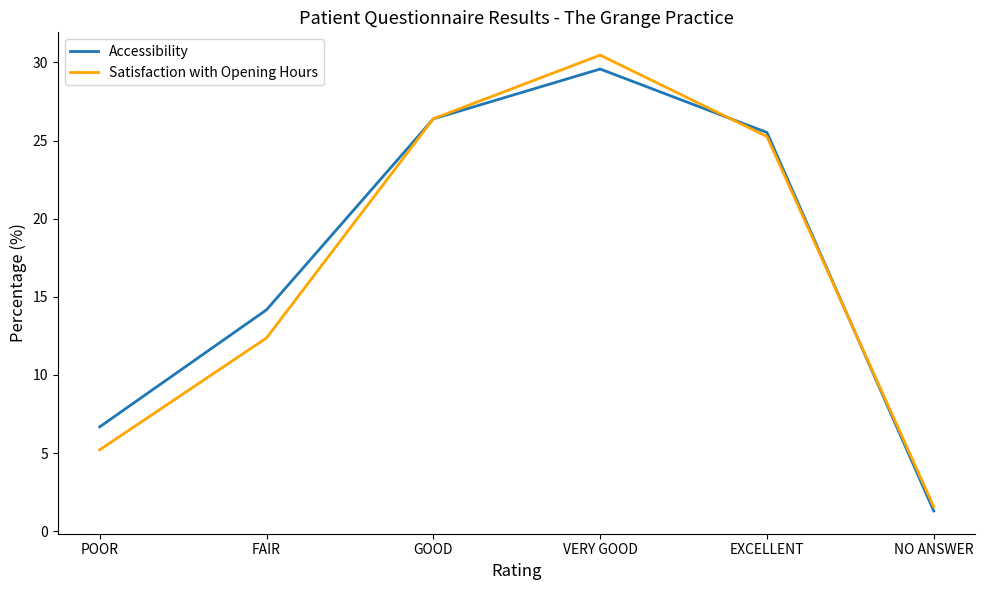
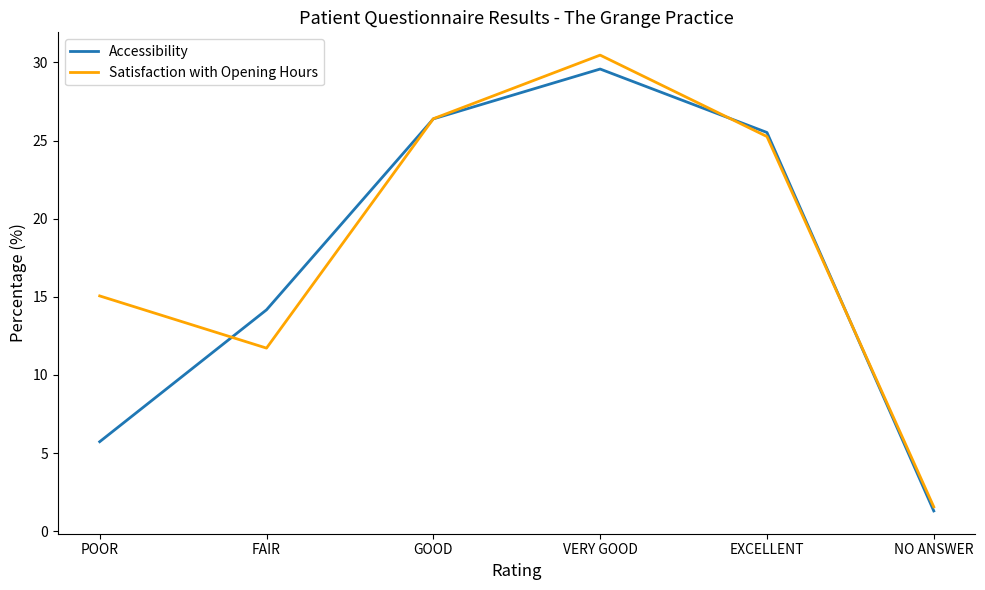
Accessibility, POOR: 6.7 -> 5.7
Satisfaction with Opening Hours, POOR: 5.2 -> 15.1
Satisfaction with Opening Hours, FAIR: 12.4 -> 11.7
